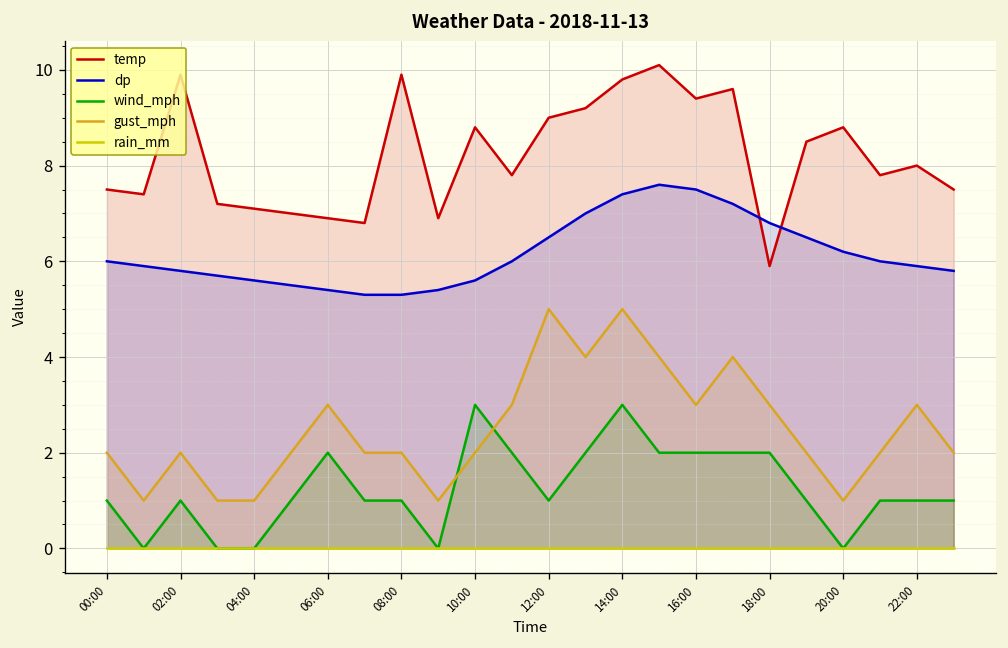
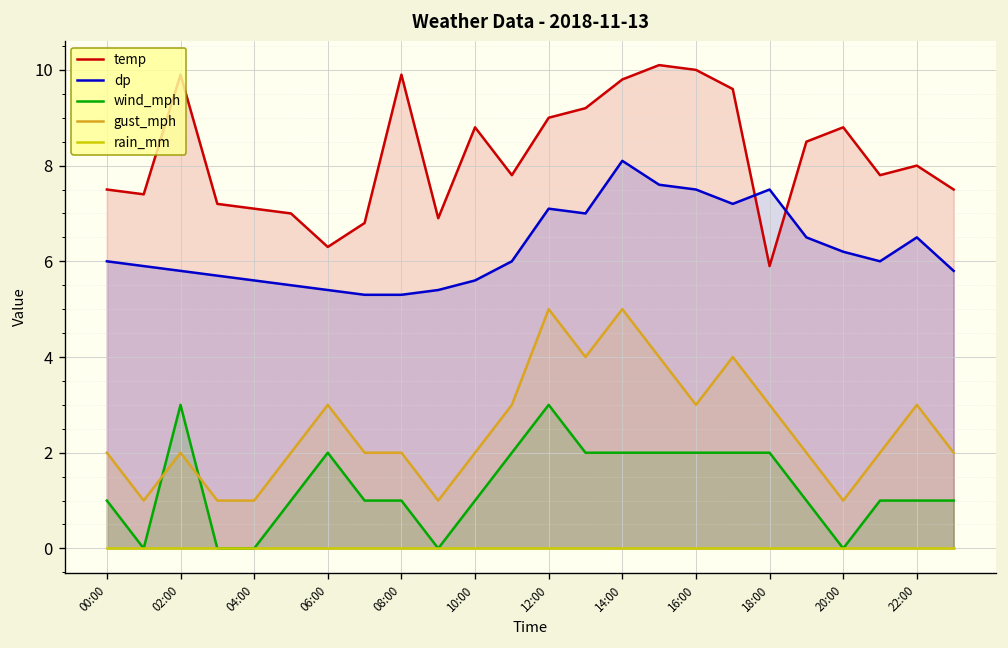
wind_mph, 02:00: 1 -> 3
temp, 06:00: 6.9 -> 6.3
wind_mph, 10:00: 3 -> 1
dp, 12:00: 6.5 -> 7.1
wind_mph, 12:00: 1 -> 3
dp, 14:00: 7.4 -> 8.1
wind_mph, 14:00: 3 -> 2
temp, 16:00: 9.4 -> 10.0
dp, 18:00: 6.8 -> 7.5
dp, 22:00: 5.9 -> 6.5
